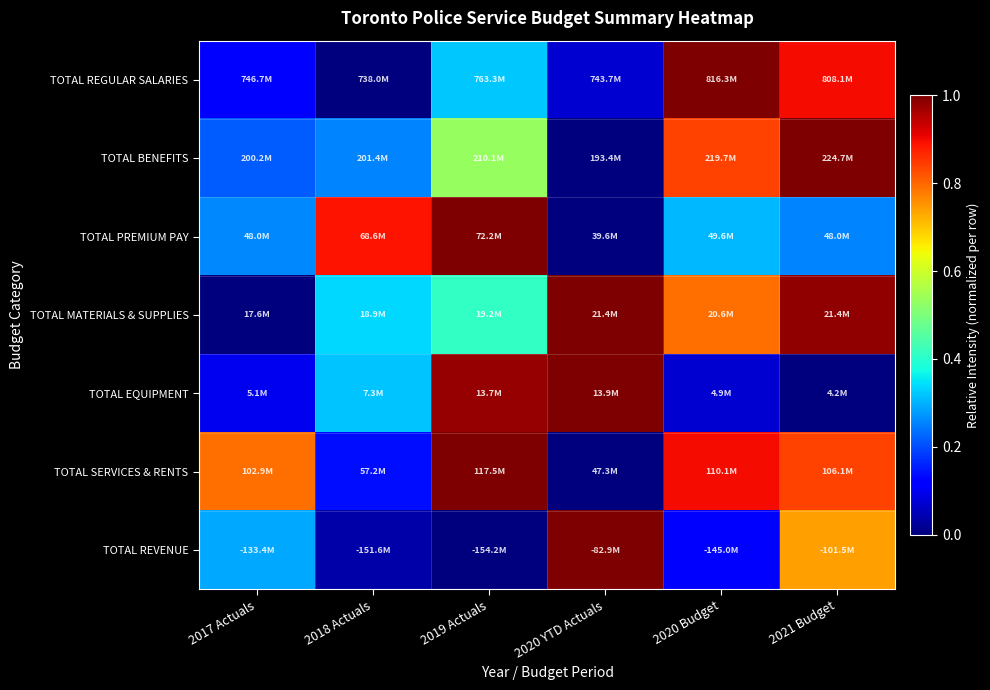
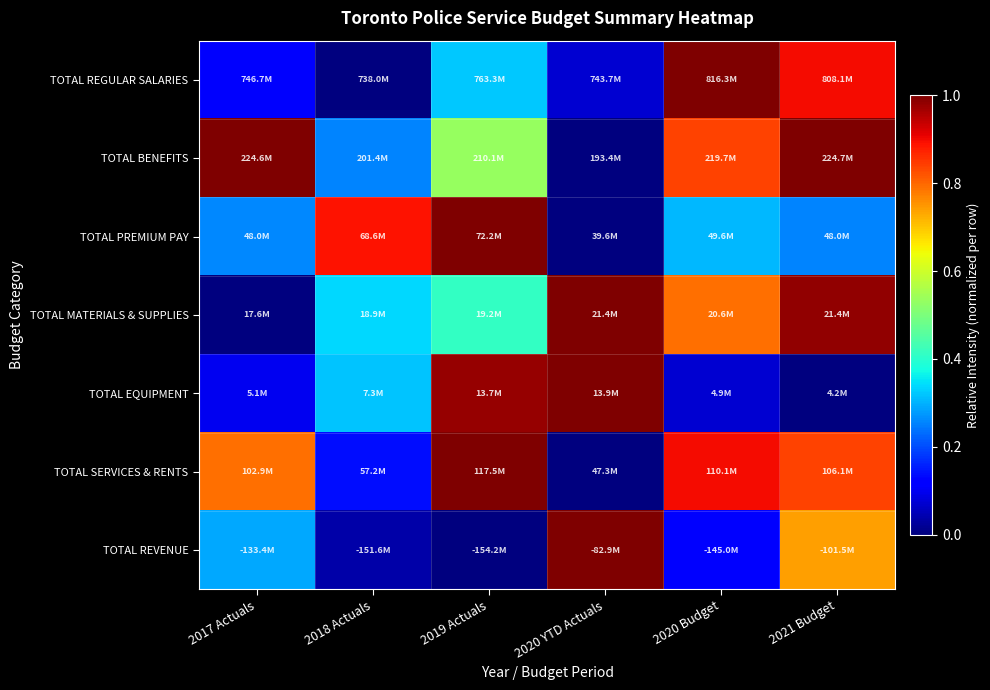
TOTAL BENEFITS, 2017 Actuals: 200.2M -> 224.6M
